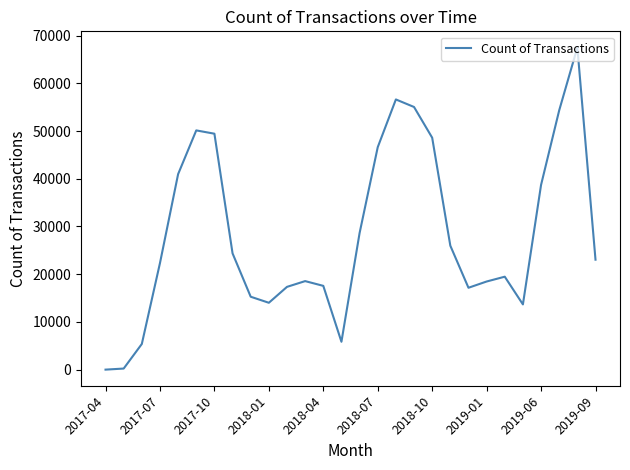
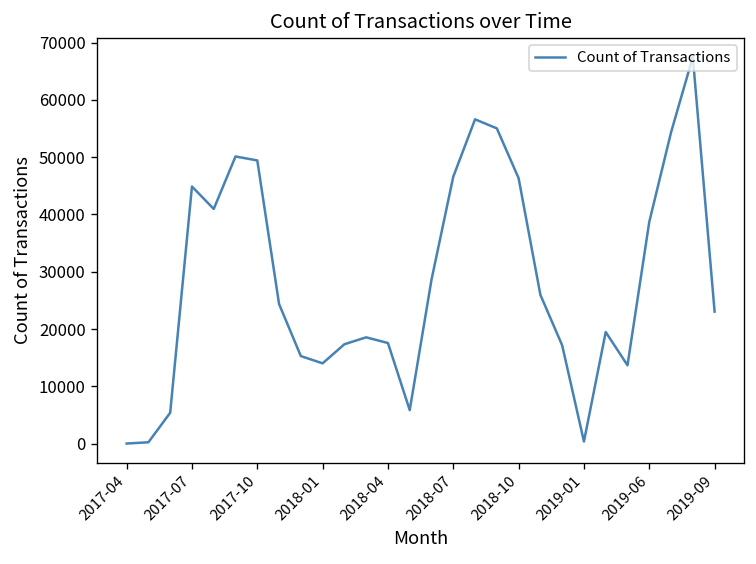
2017-07: 22000 -> 45000
2018-10: 49000 -> 46000
2019-01: 18000 -> 0
